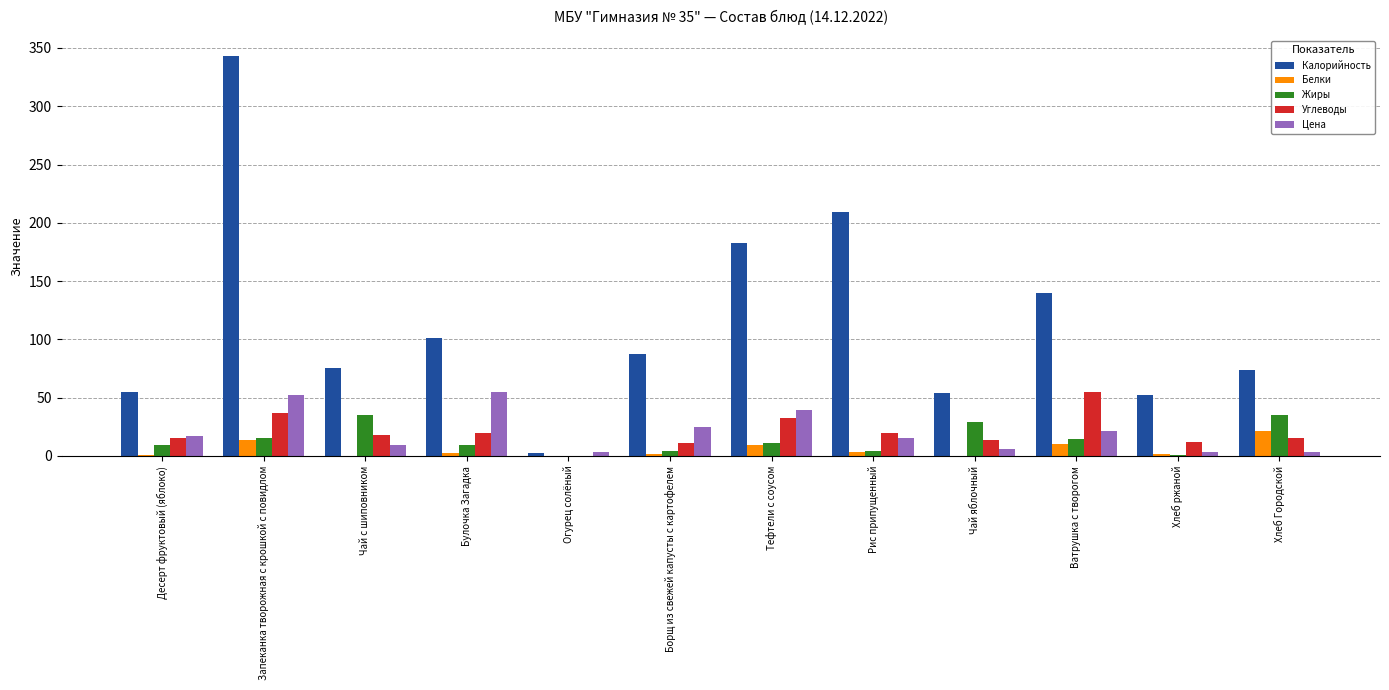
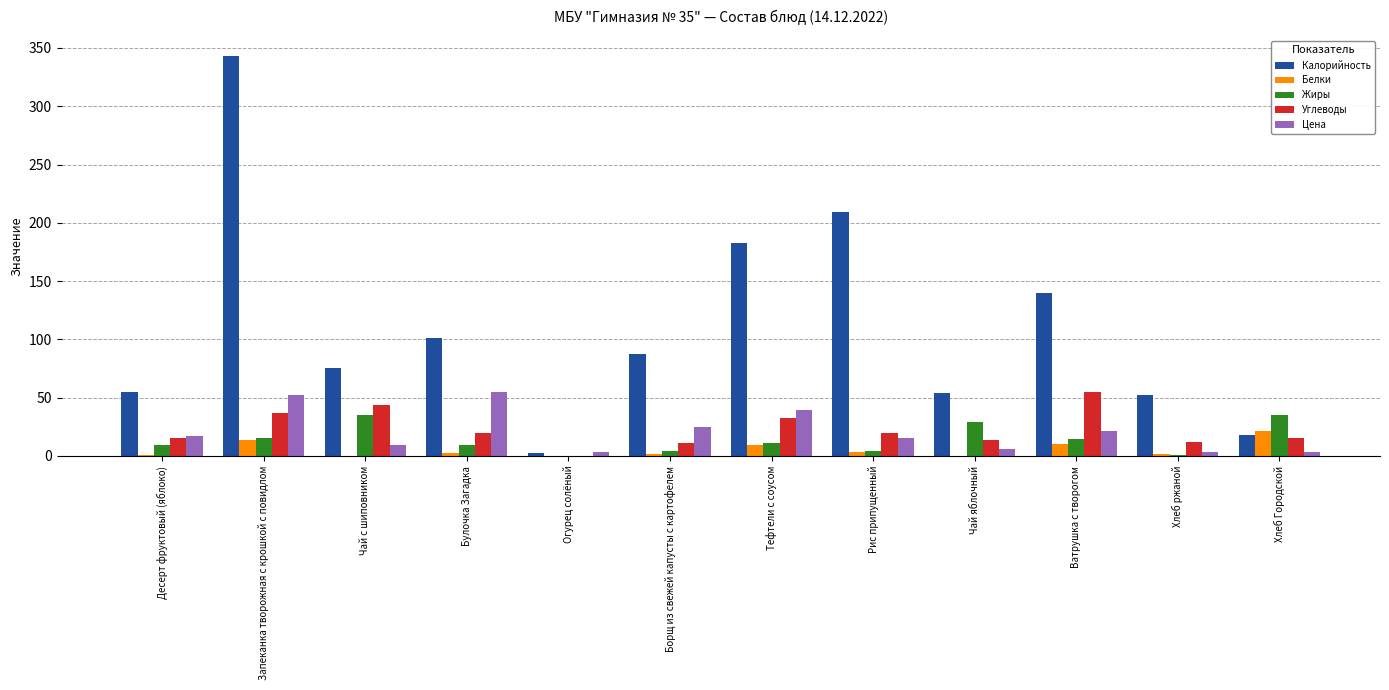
Углеводы, Чай с шиповником: 18 -> 44
Калорийность, Хлеб Городской: 74 -> 18
